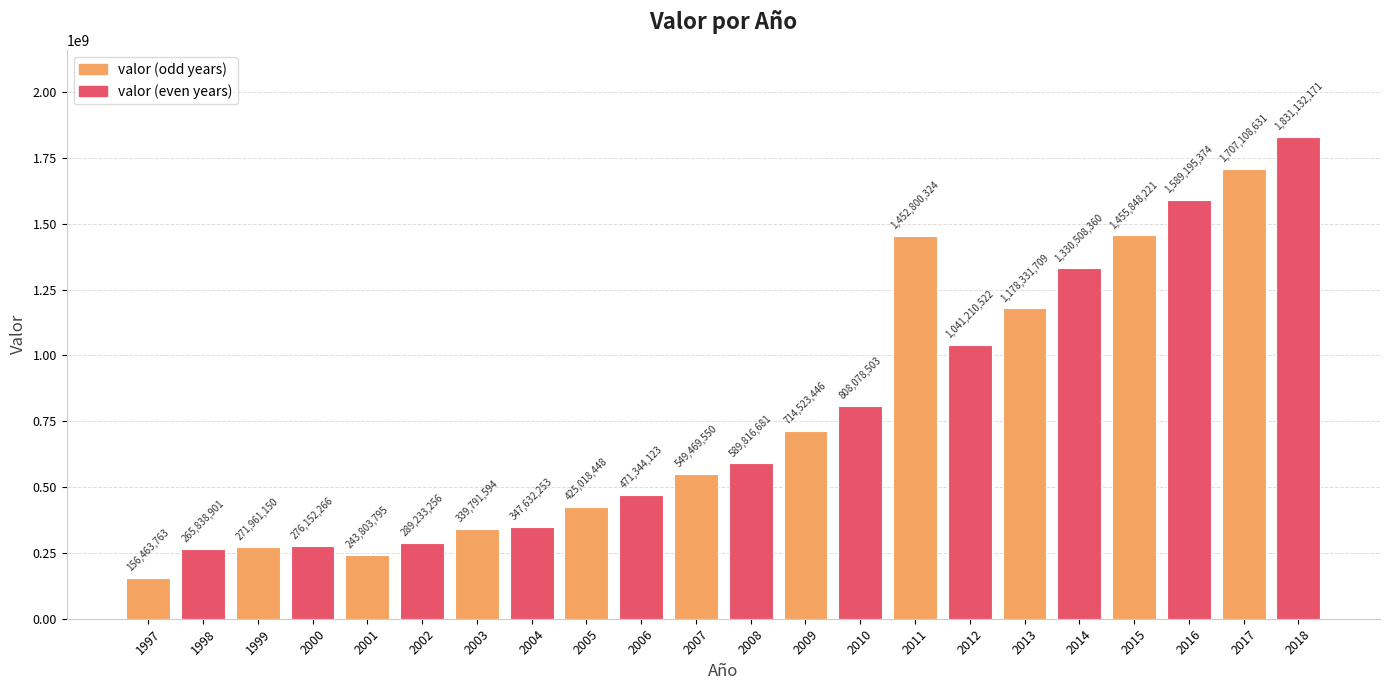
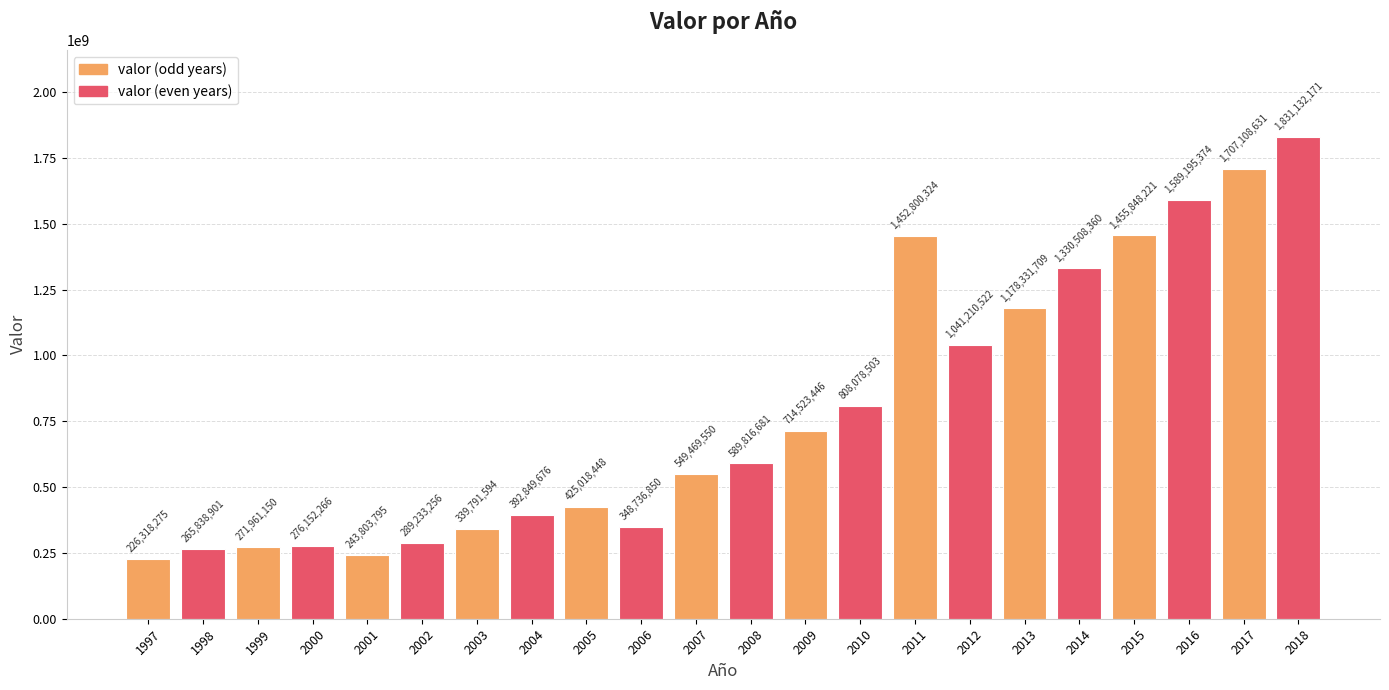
1997: 156,463,763 -> 226,318,275
2004: 347,632,253 -> 392,849,676
2006: 471,344,123 -> 348,736,850
